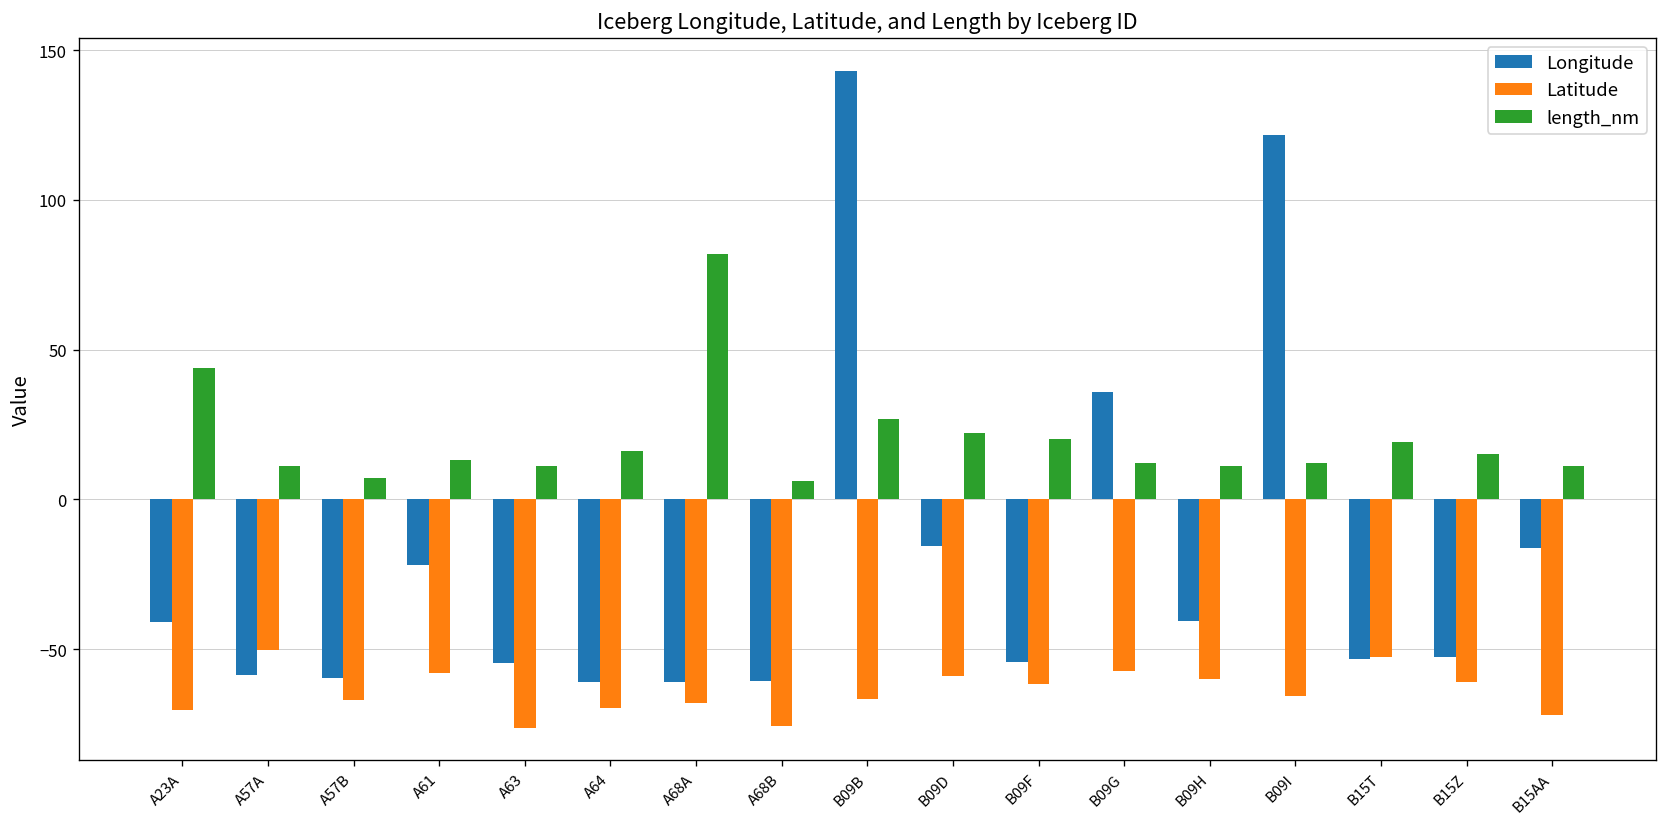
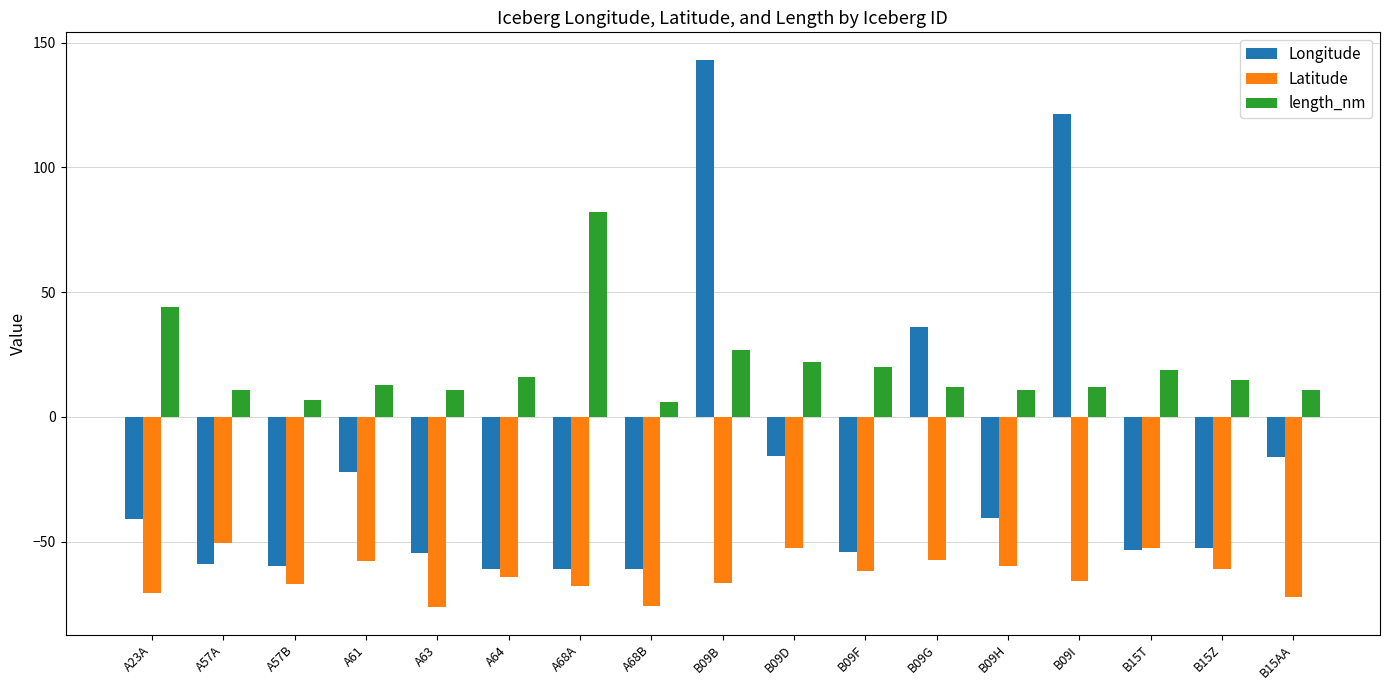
Latitude, A64: -70 -> -64
Latitude, B09D: -59 -> -53
